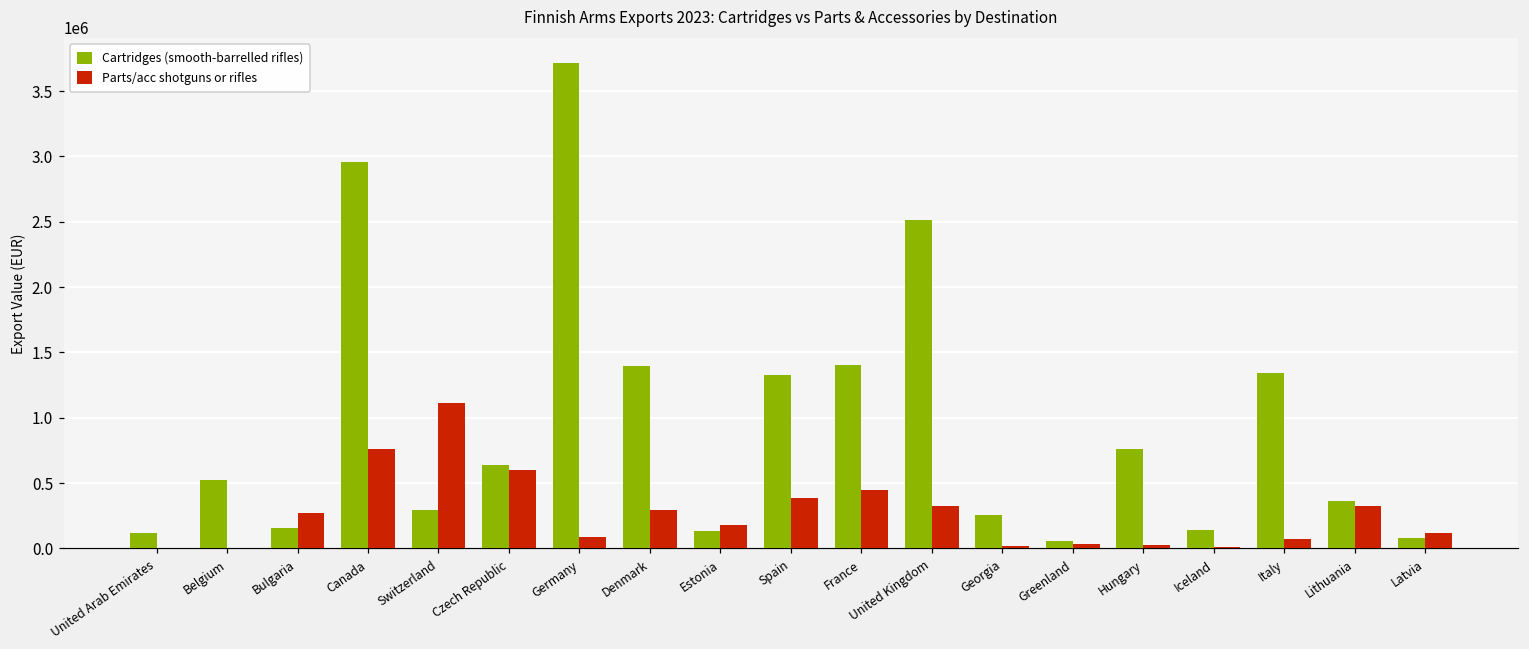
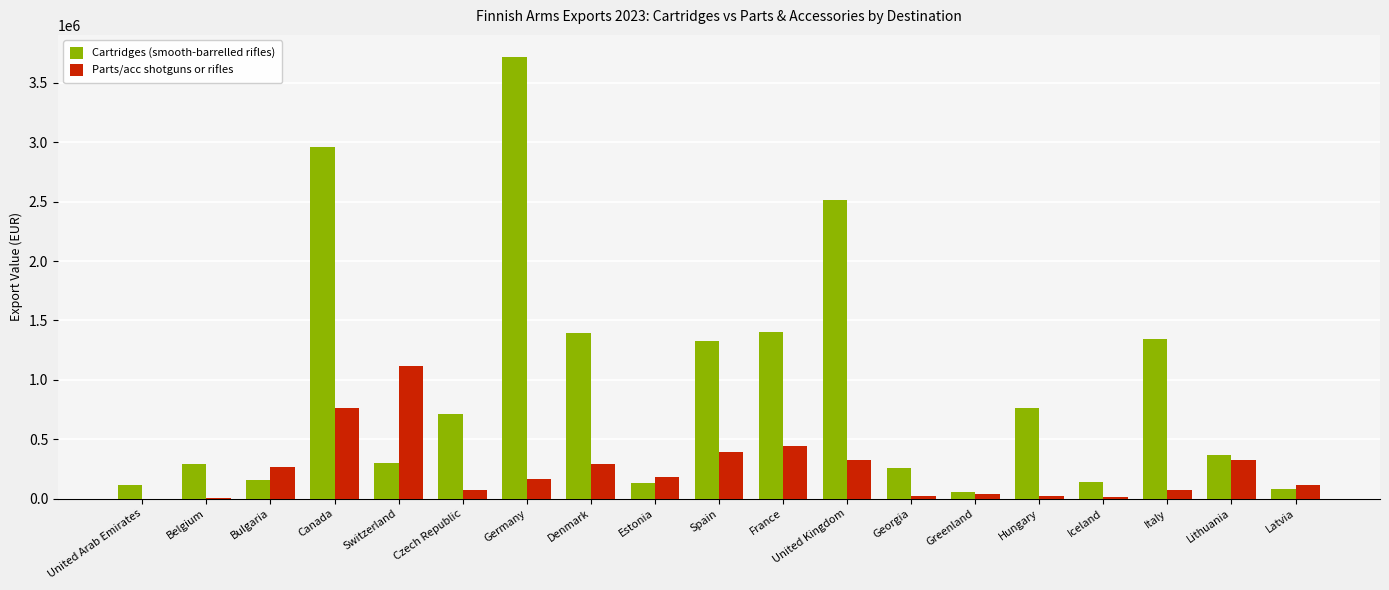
Cartridges (smooth-barrelled rifles), Belgium: 520000 -> 290000
Cartridges (smooth-barrelled rifles), Czech Republic: 640000 -> 710000
Parts/acc shotguns or rifles, Czech Republic: 600000 -> 70000
Parts/acc shotguns or rifles, Germany: 90000 -> 170000
